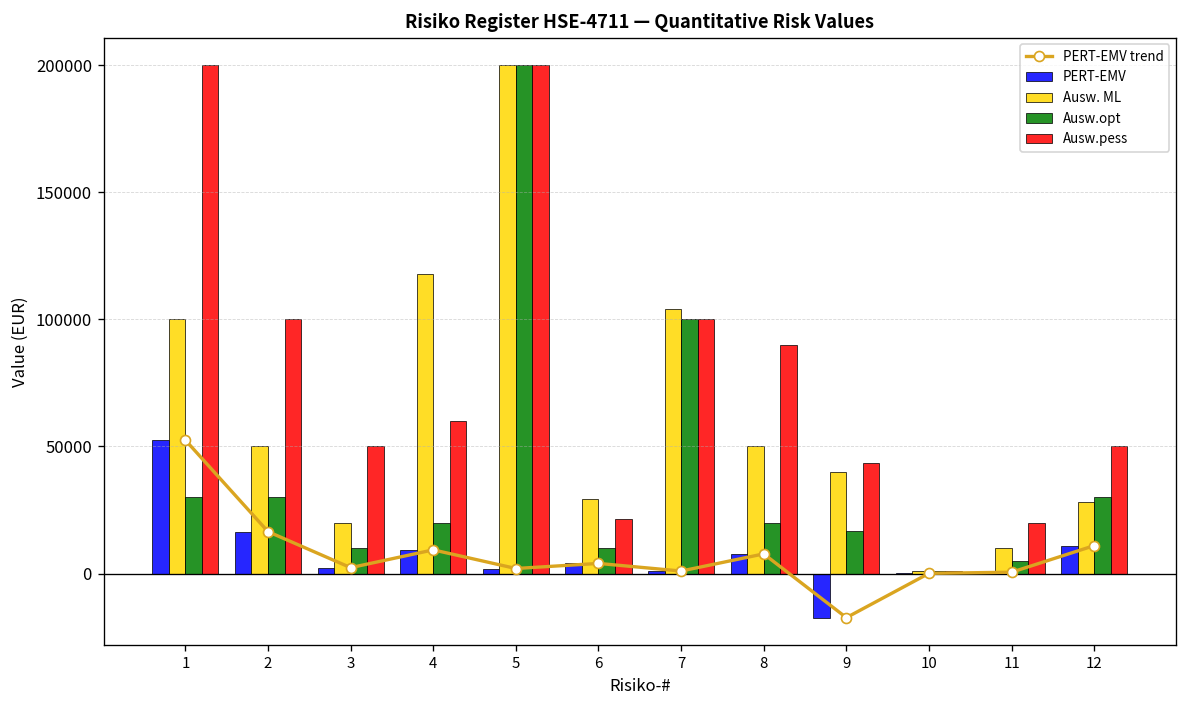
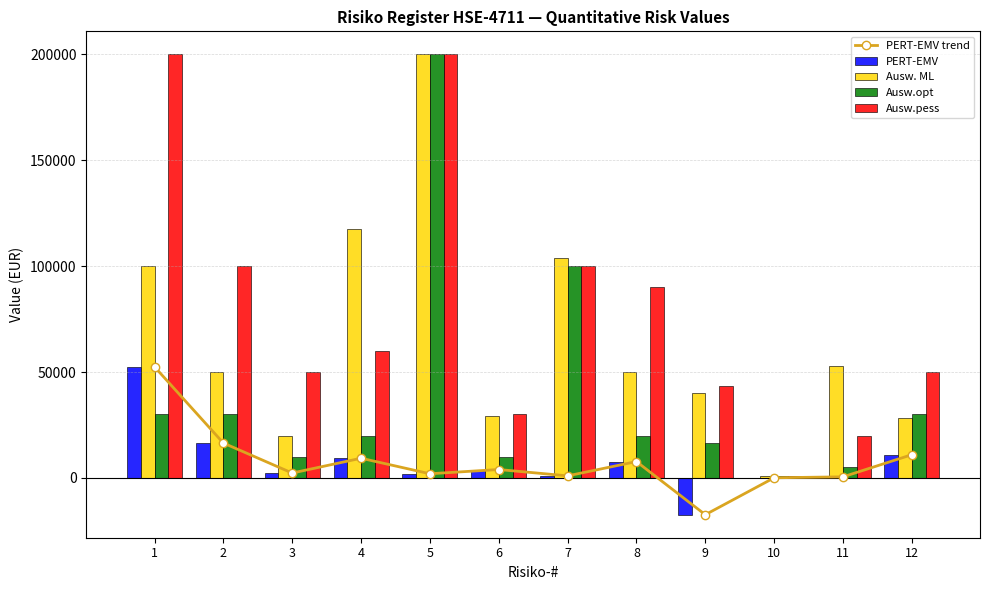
Ausw.pess, 6: 21000 -> 30000
Ausw. ML, 11: 10000 -> 53000
